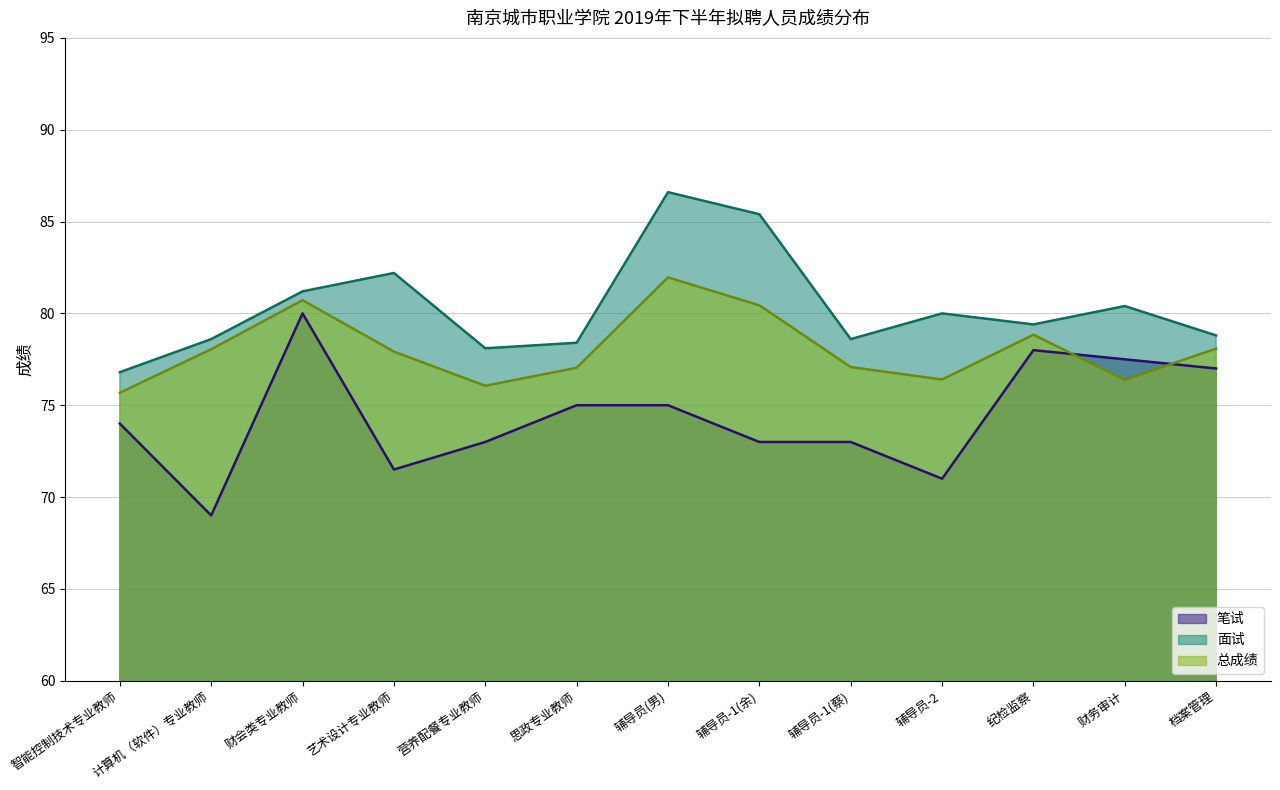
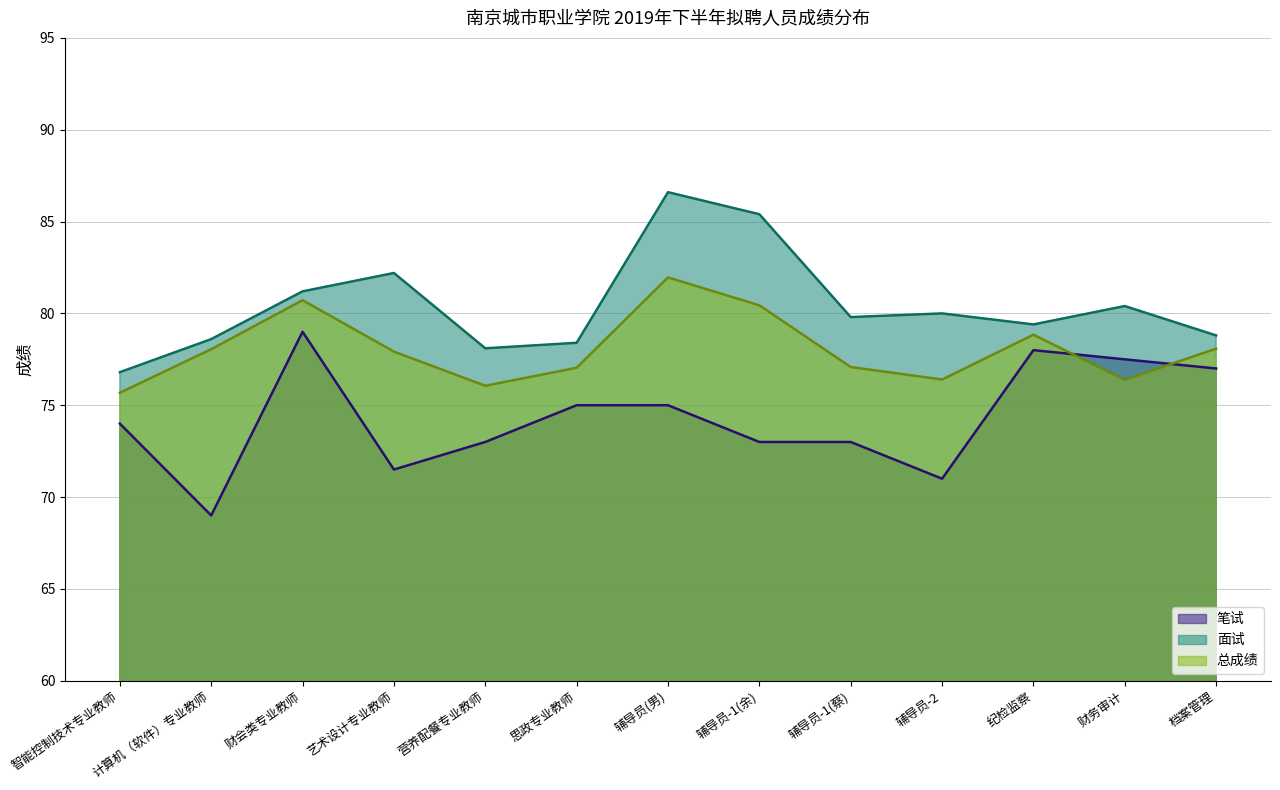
笔试, 财会类专业教师: 80 -> 79
面试, 辅导员-1(蔡): 78.6 -> 79.8
